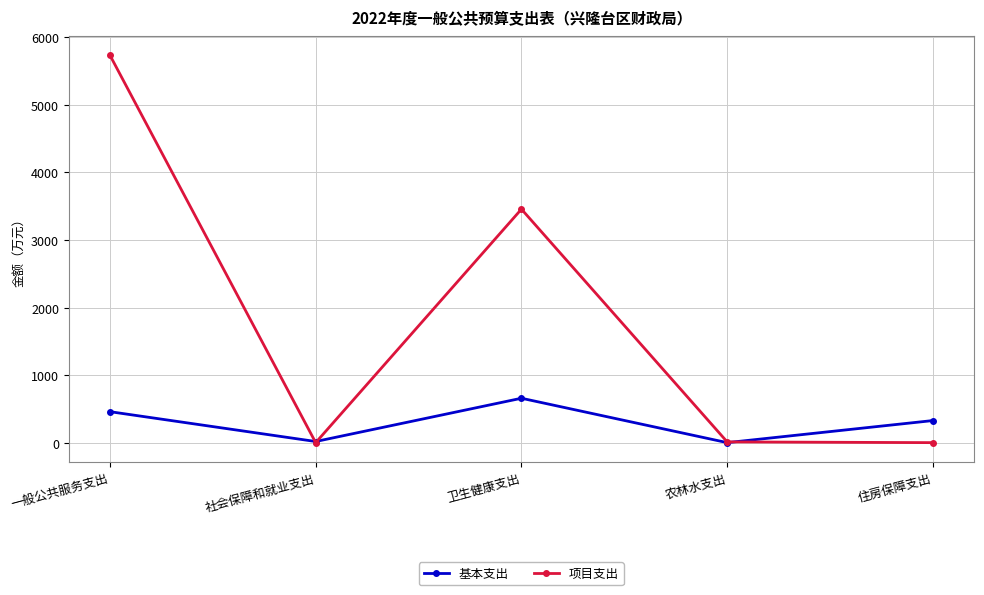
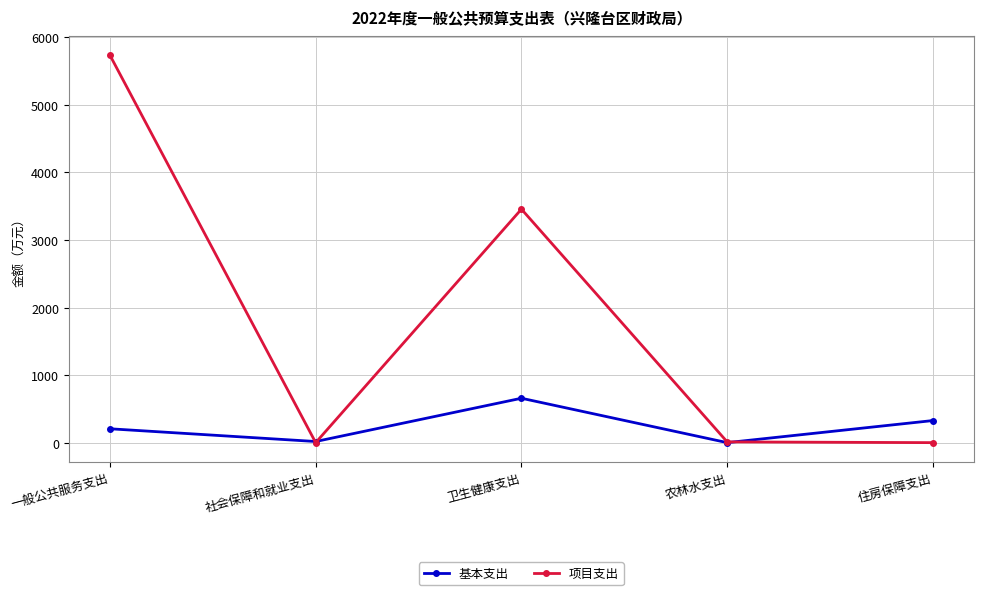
基本支出, 一般公共服务支出: 500 -> 200
